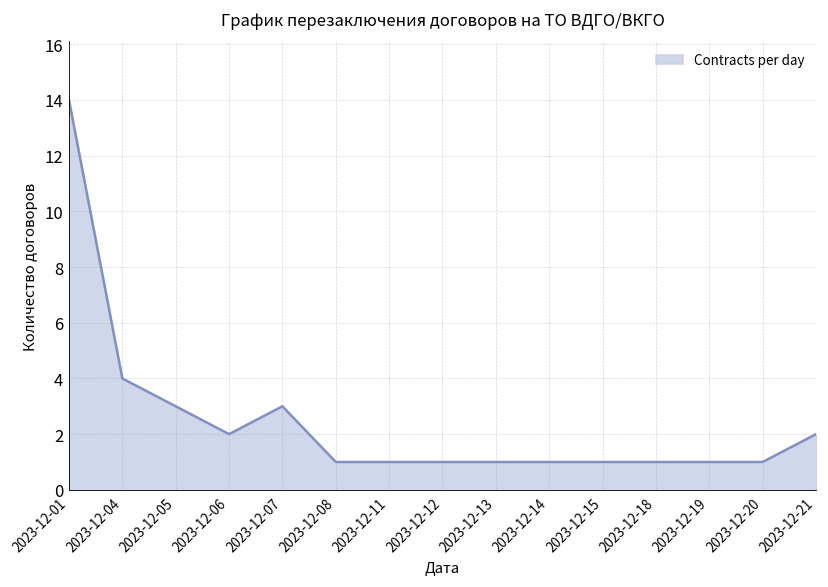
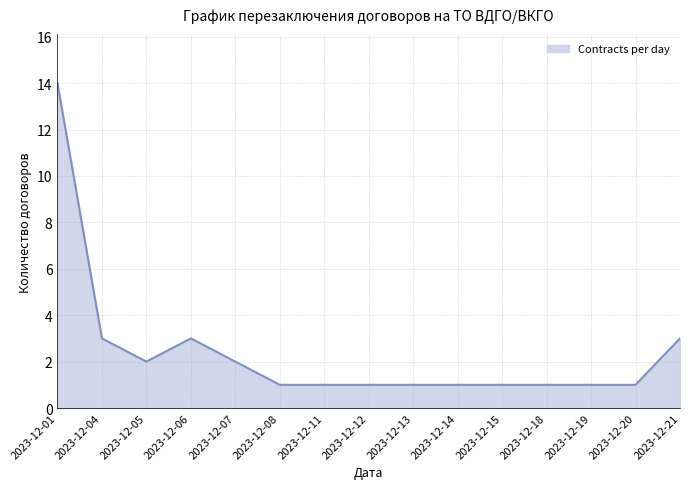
2023-12-04: 4 -> 3
2023-12-05: 3 -> 2
2023-12-06: 2 -> 3
2023-12-07: 3 -> 2
2023-12-21: 2 -> 3
